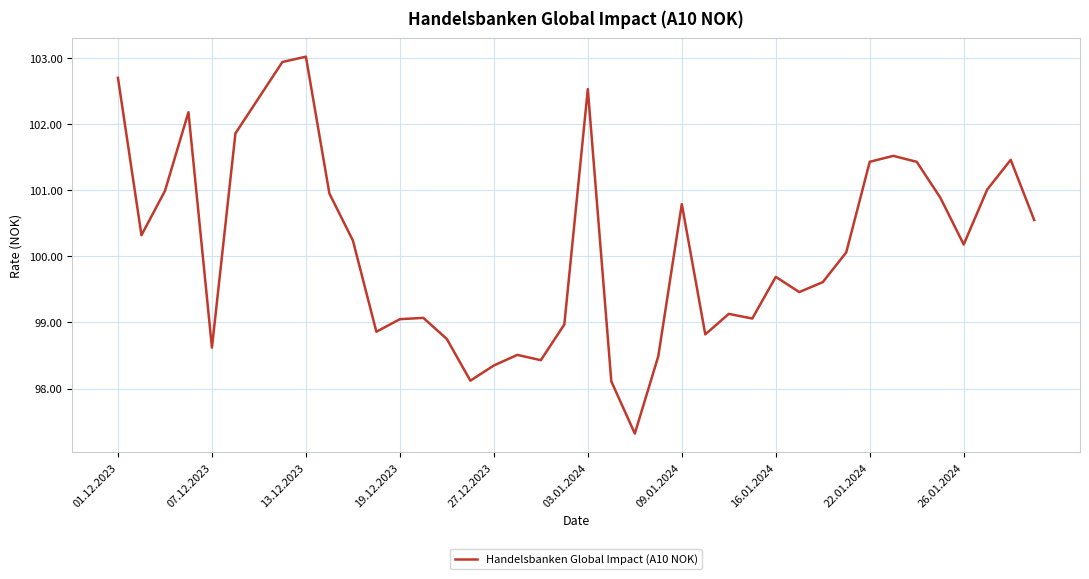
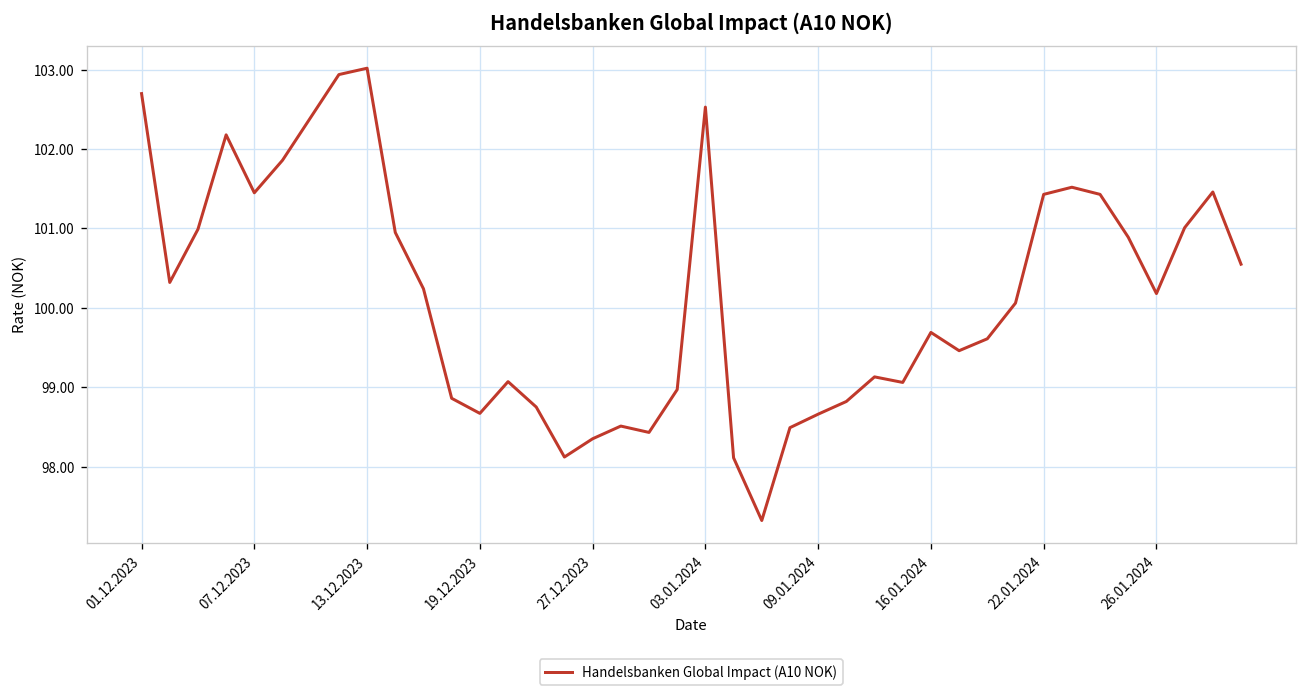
07.12.2023: 98.6 -> 101.5
19.12.2023: 99.1 -> 98.7
09.01.2024: 100.8 -> 98.7
